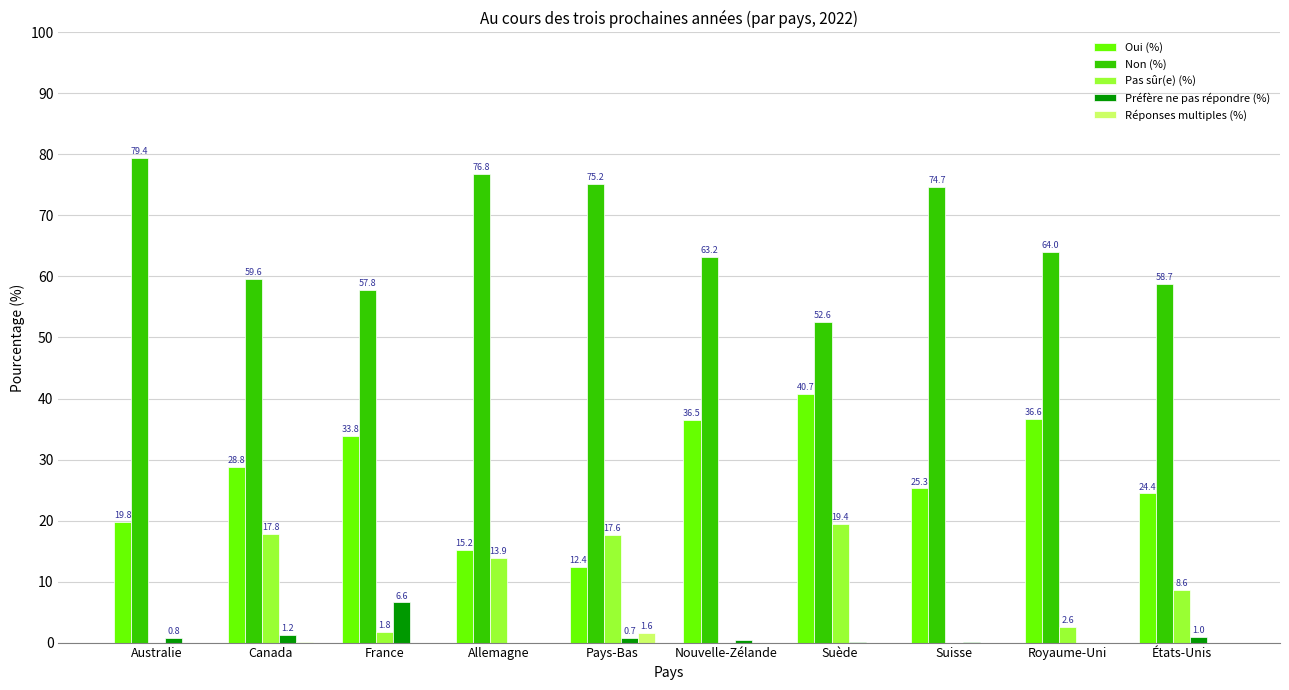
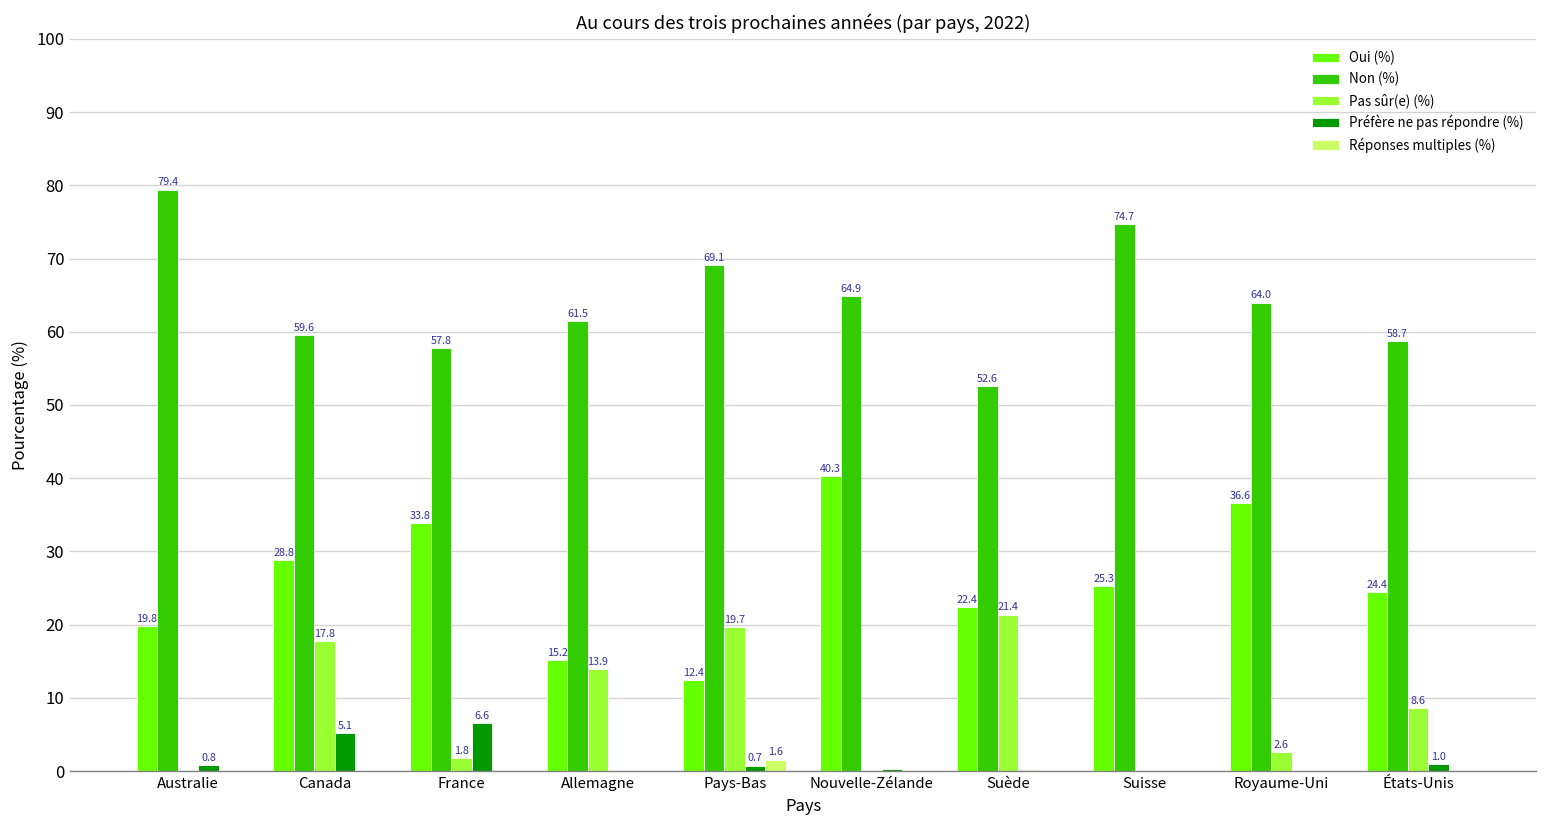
Préfère ne pas répondre (%), Canada: 1.2 -> 5.1
Non (%), Allemagne: 76.8 -> 61.5
Non (%), Pays-Bas: 75.2 -> 69.1
Pas sûr(e) (%), Pays-Bas: 17.6 -> 19.7
Oui (%), Nouvelle-Zélande: 36.5 -> 40.3
Non (%), Nouvelle-Zélande: 63.2 -> 64.9
Oui (%), Suède: 40.7 -> 22.4
Pas sûr(e) (%), Suède: 19.4 -> 21.4
